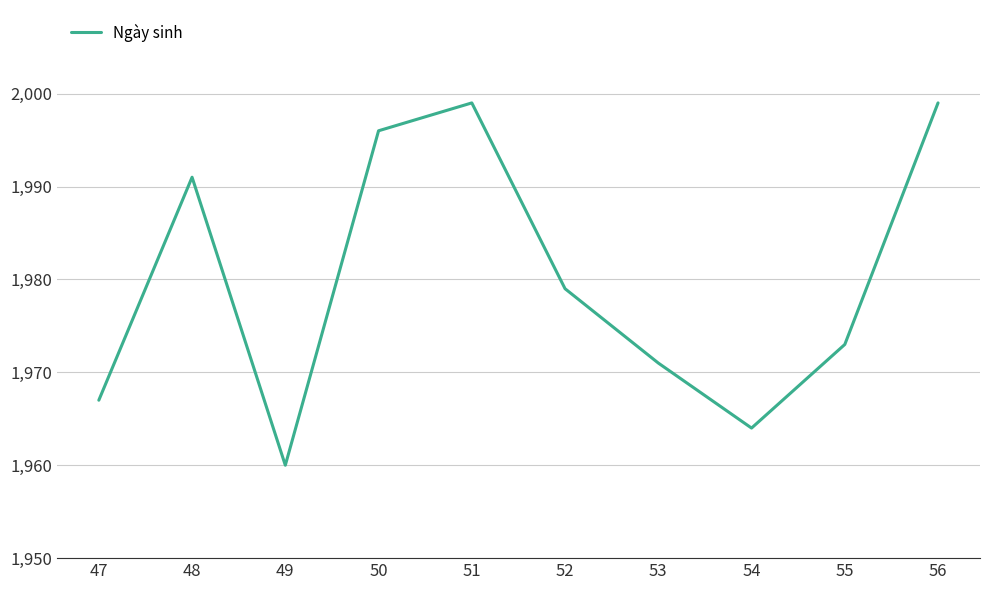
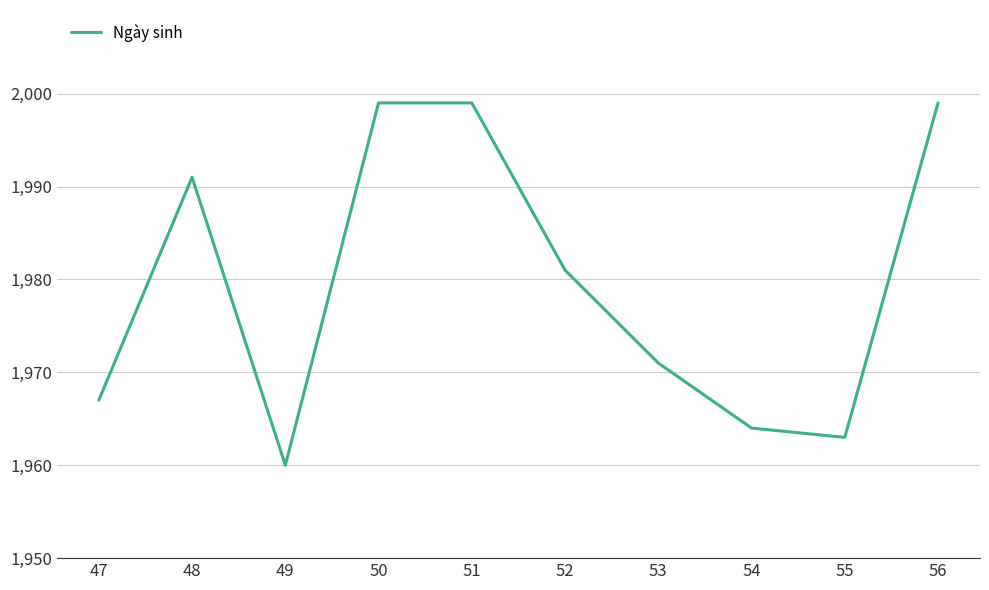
50: 1,996 -> 1,999
52: 1,979 -> 1,981
55: 1,973 -> 1,963
